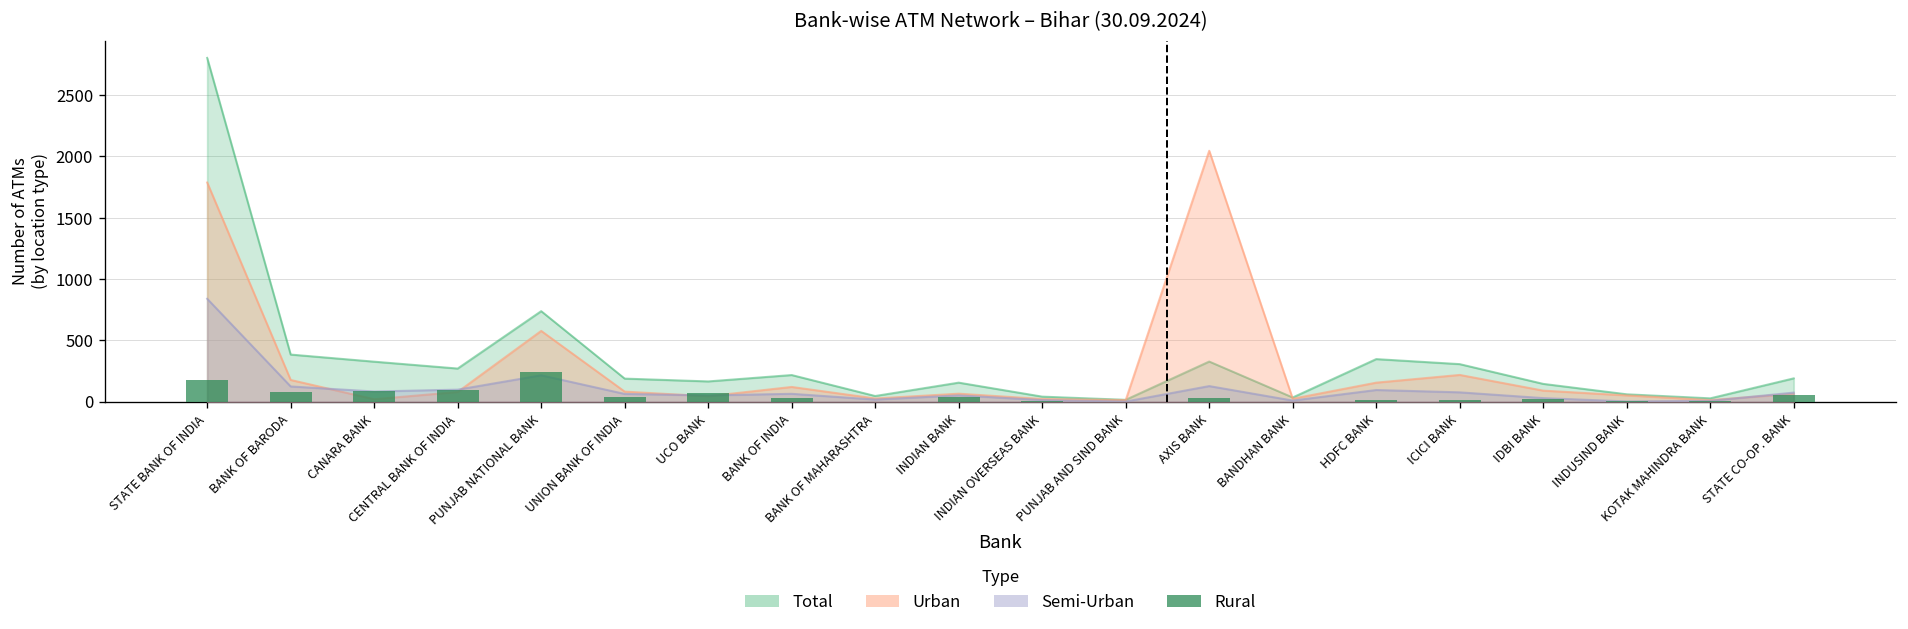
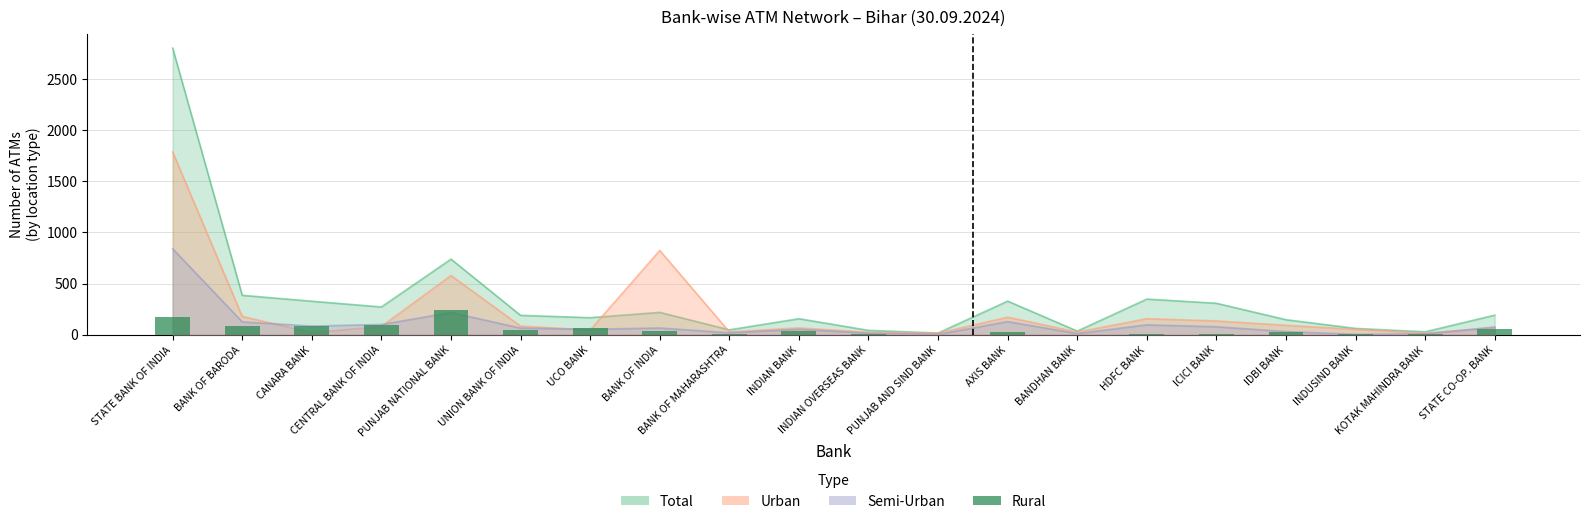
Urban, BANK OF INDIA: 120 -> 820
Urban, AXIS BANK: 2050 -> 170
Urban, ICICI BANK: 220 -> 130
